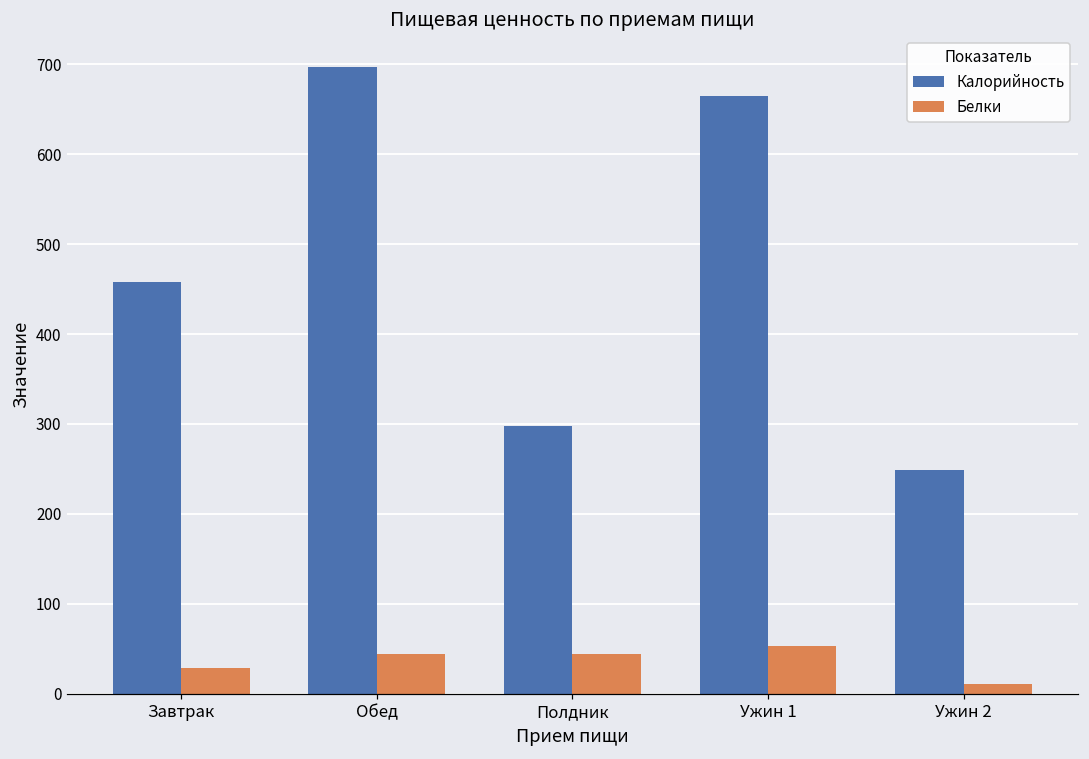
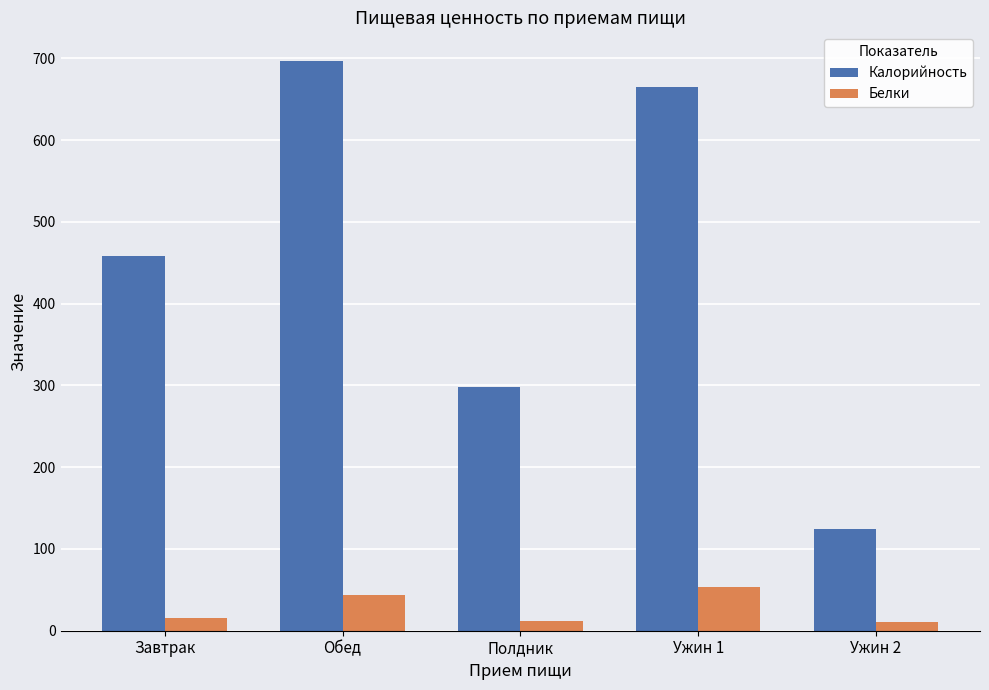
Белки, Завтрак: 30 -> 20
Белки, Полдник: 40 -> 10
Калорийность, Ужин 2: 250 -> 120
